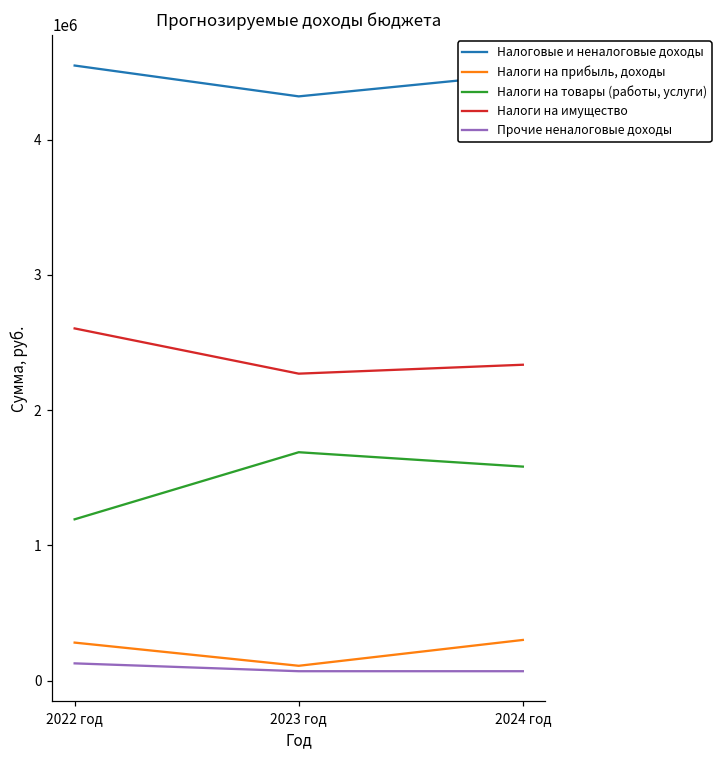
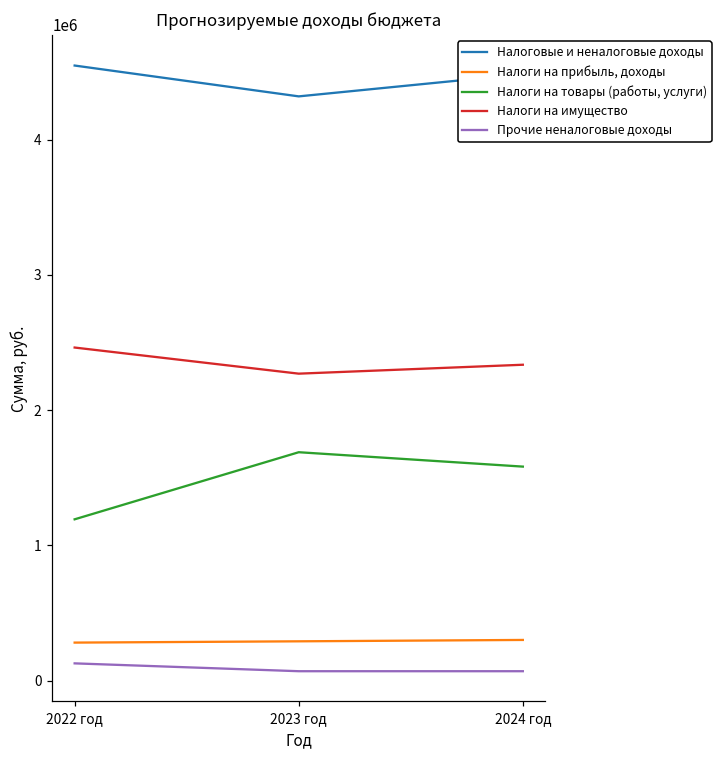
Налоги на имущество, 2022 год: 2600000 -> 2460000
Налоги на прибыль, доходы, 2023 год: 110000 -> 290000
